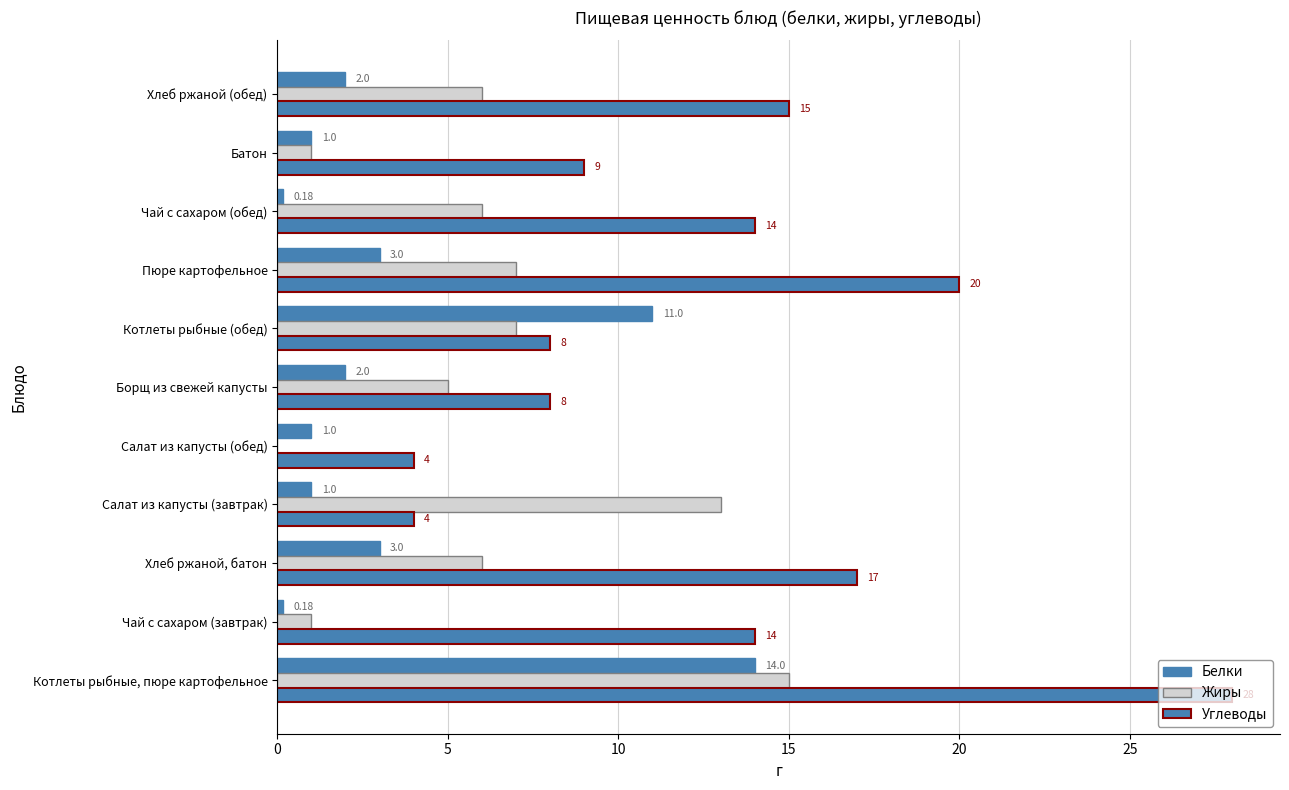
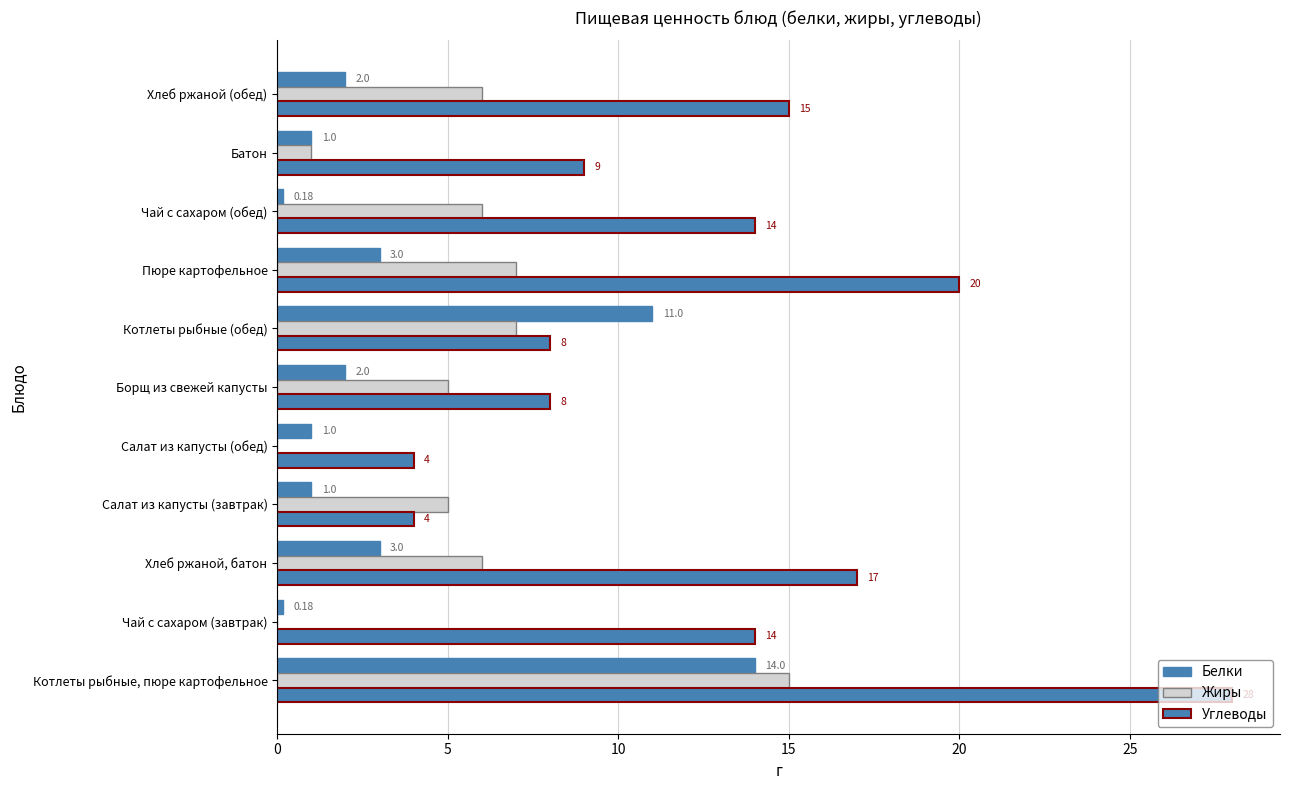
Жиры, Салат из капусты (завтрак): 13 -> 5
Жиры, Чай с сахаром (завтрак): 1 -> 0
